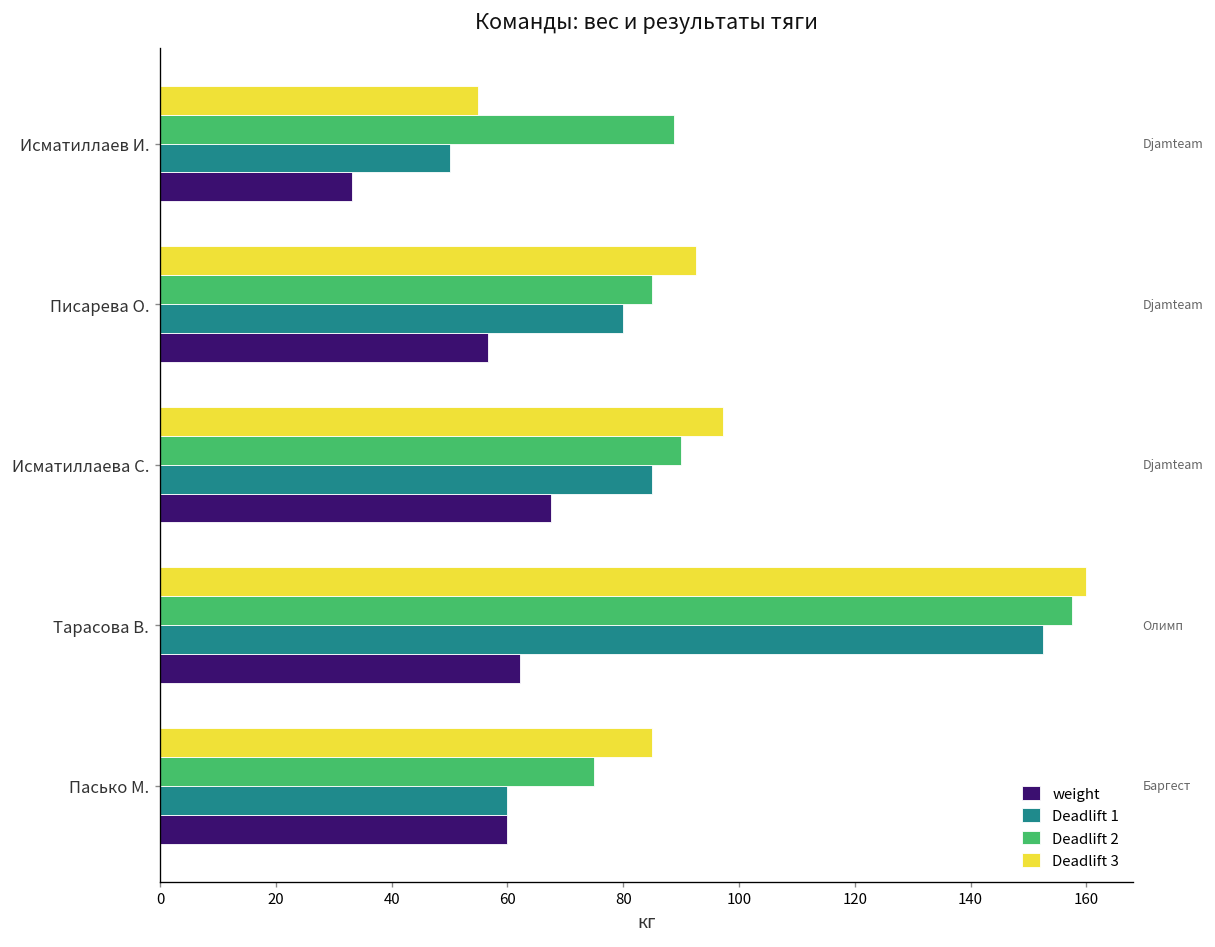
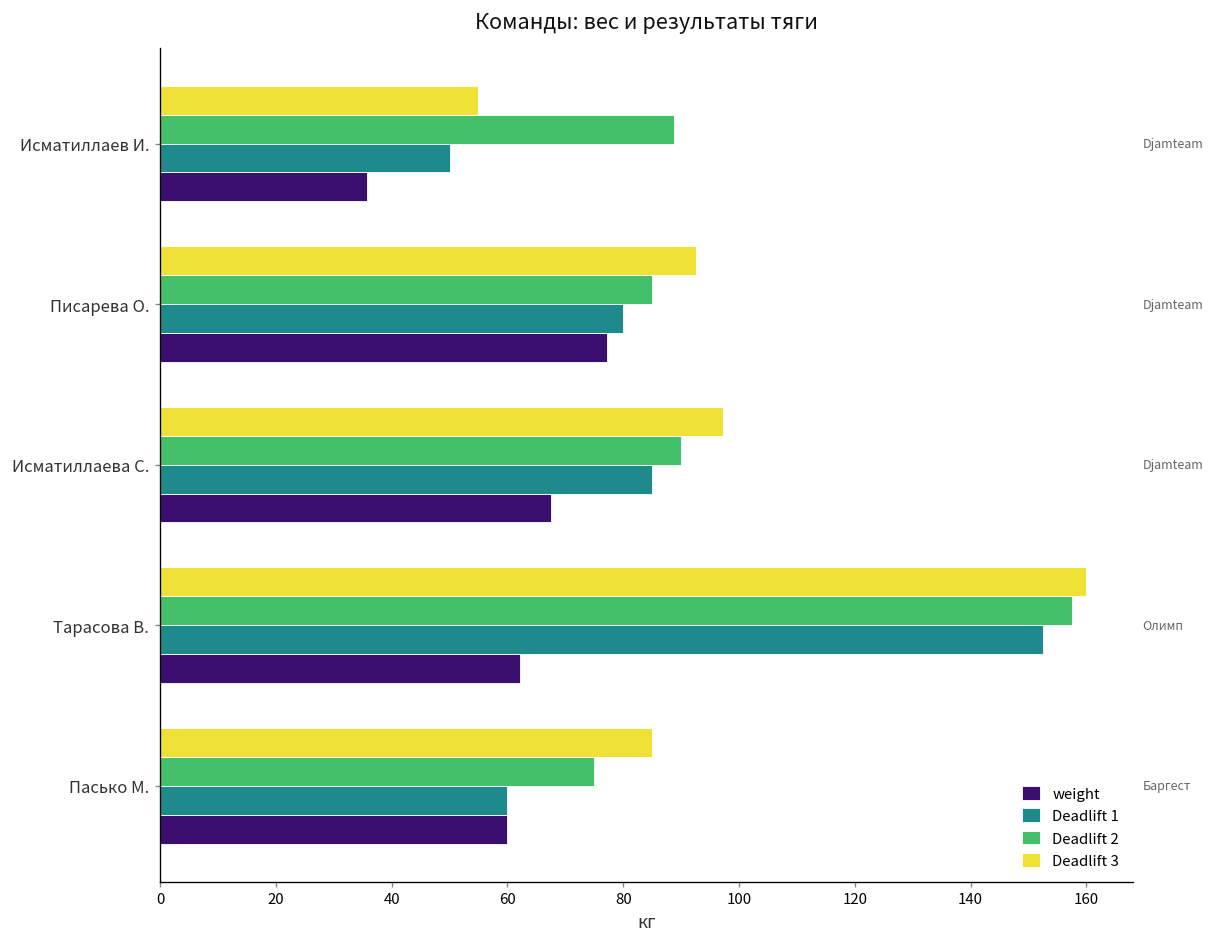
weight, Исматиллаев И.: 33 -> 36
weight, Писарева О.: 57 -> 77
